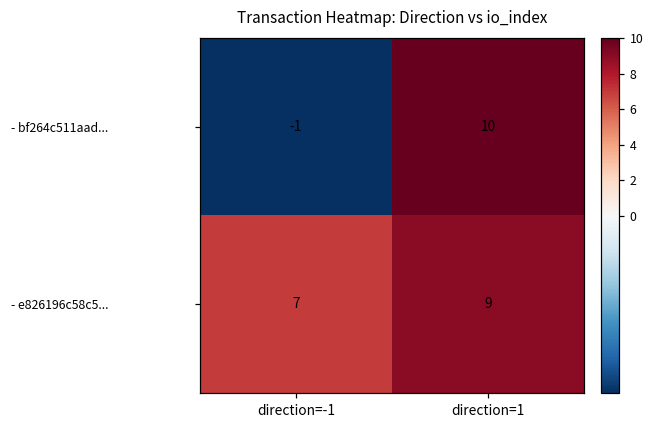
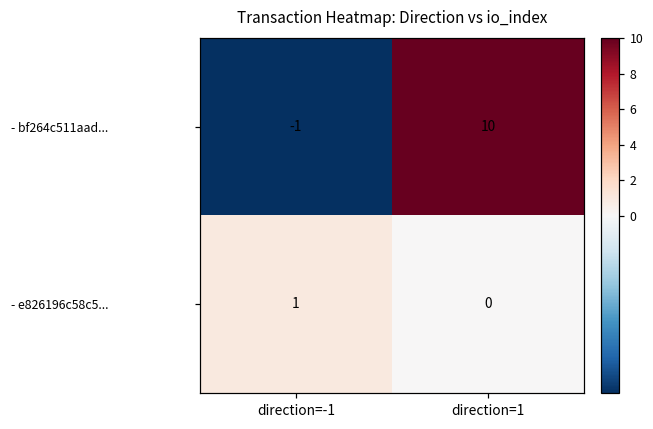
- e826196c58c5..., direction=-1: 7 -> 1
- e826196c58c5..., direction=1: 9 -> 0
